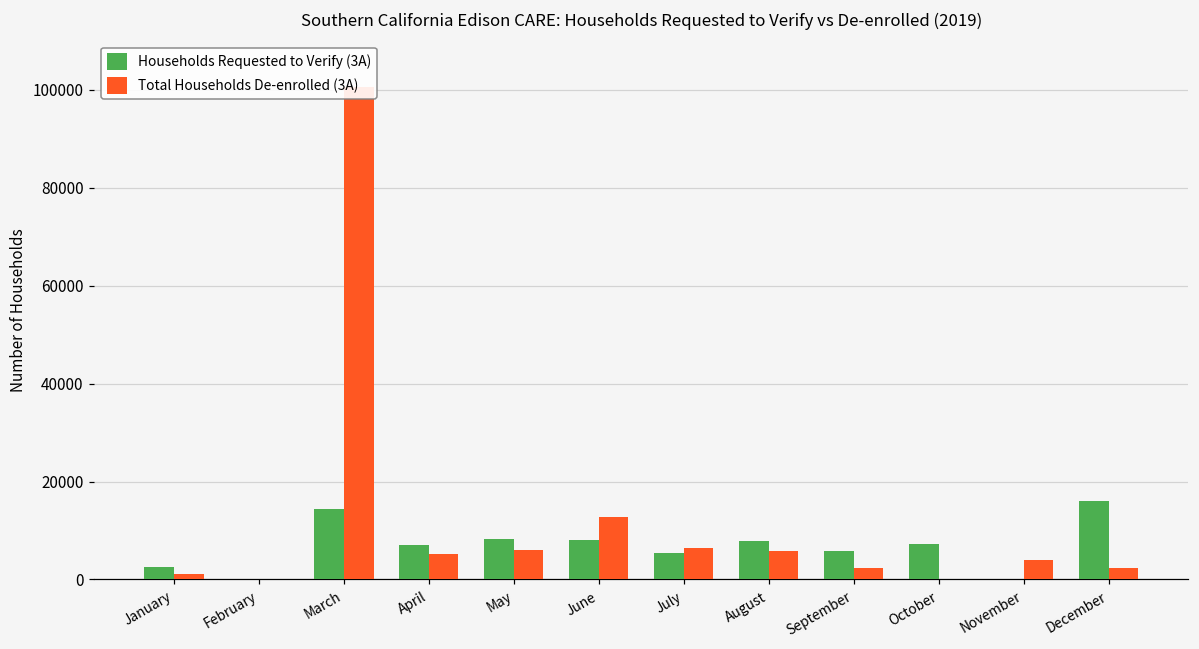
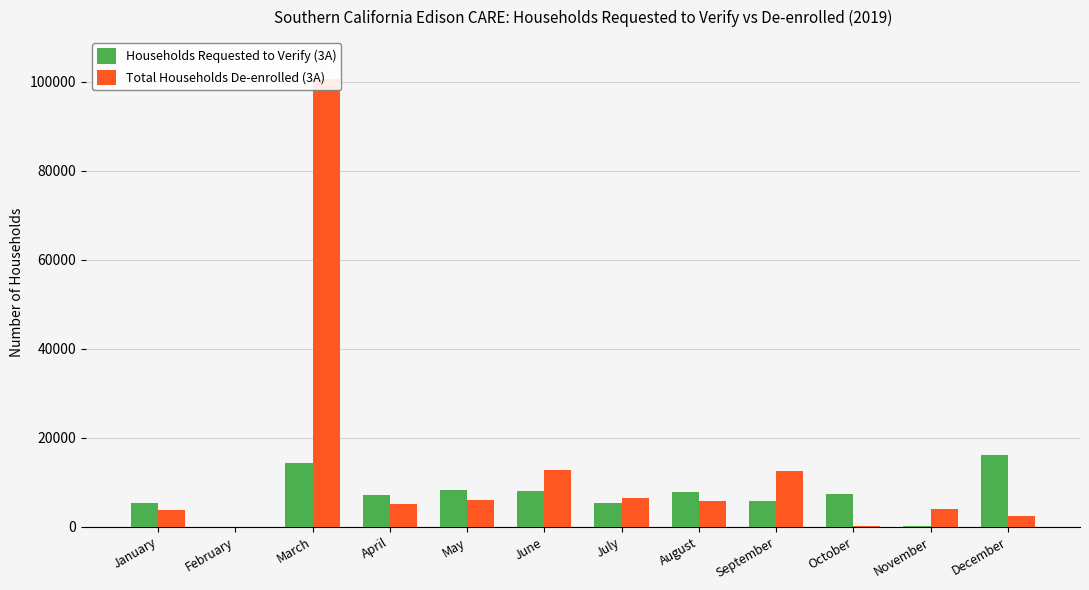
Households Requested to Verify (3A), January: 3000 -> 5000
Total Households De-enrolled (3A), January: 1000 -> 4000
Total Households De-enrolled (3A), September: 2000 -> 13000
